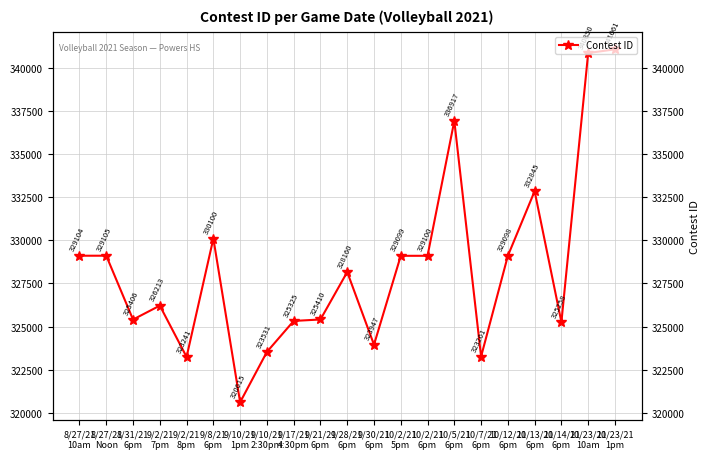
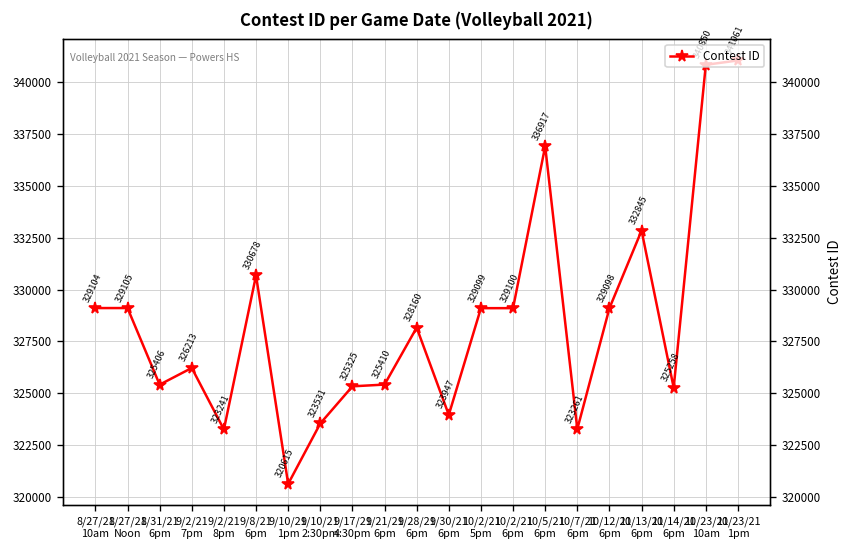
9/8/21 6pm: 330100 -> 330678
